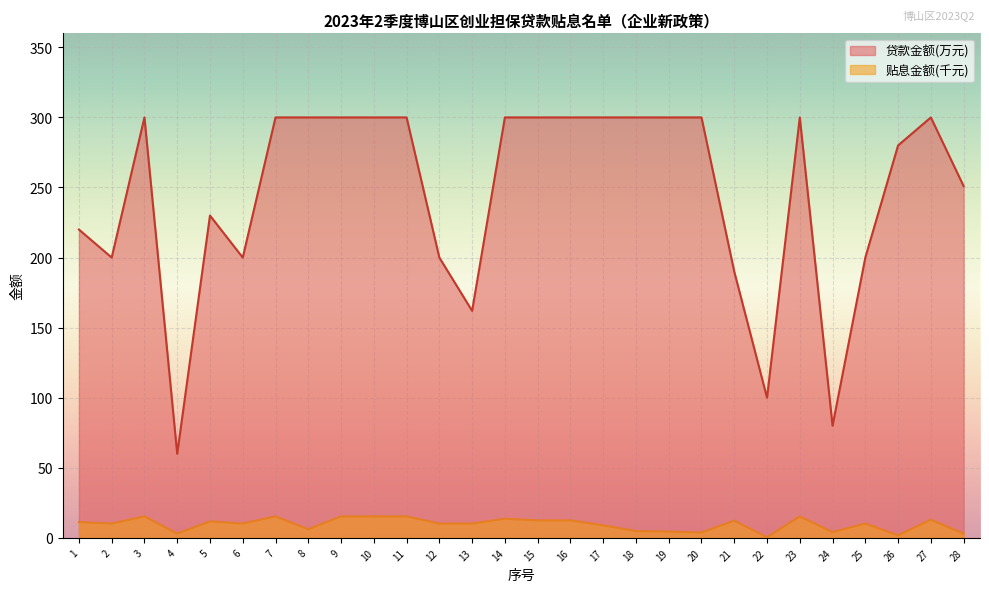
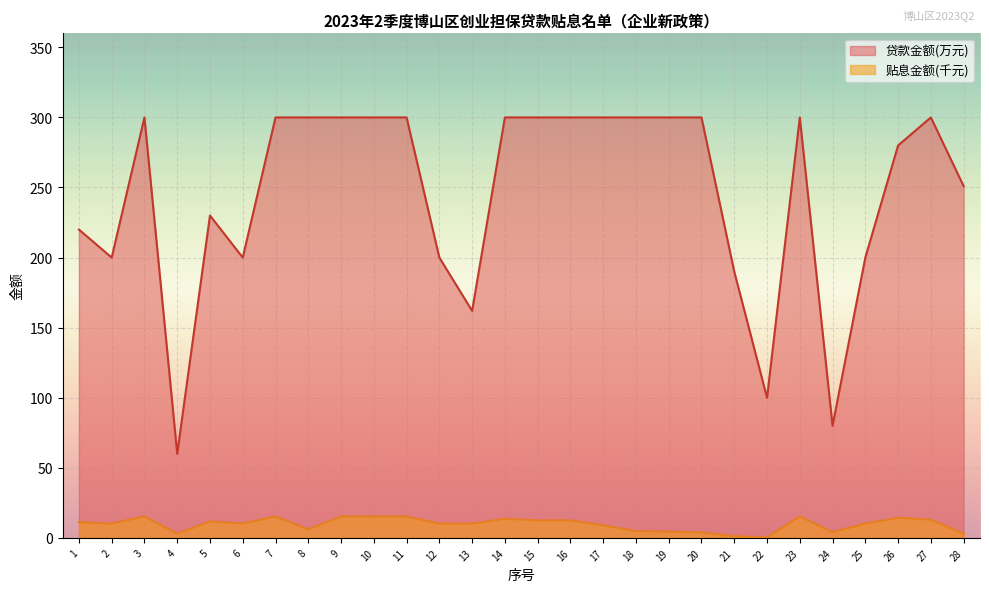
贴息金额(千元), 21: 12 -> 1
贴息金额(千元), 26: 2 -> 14
